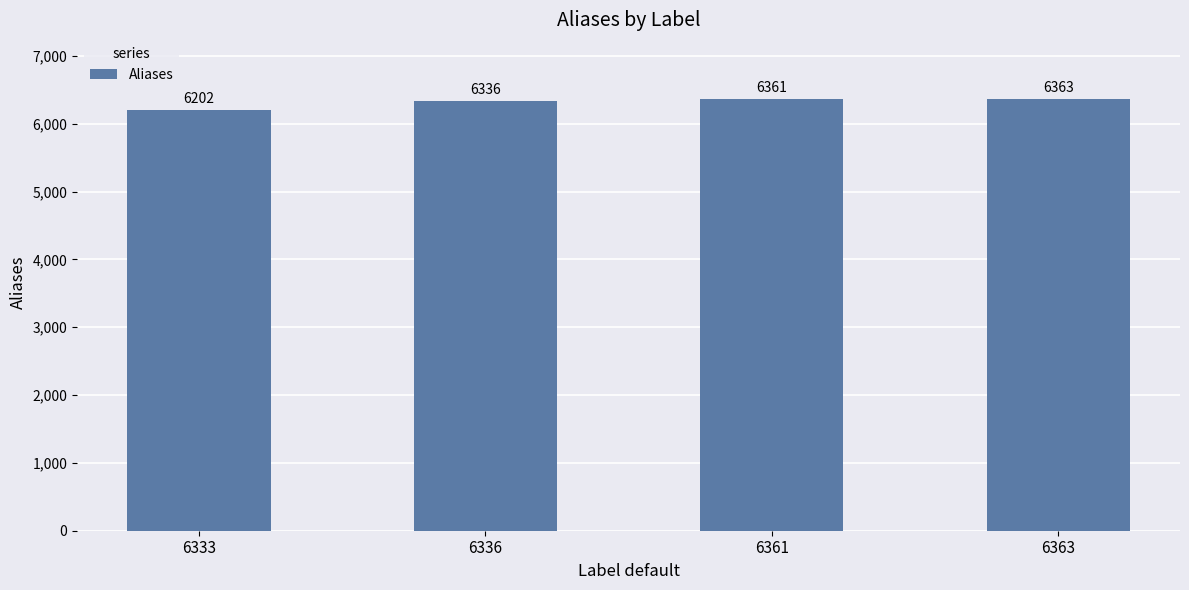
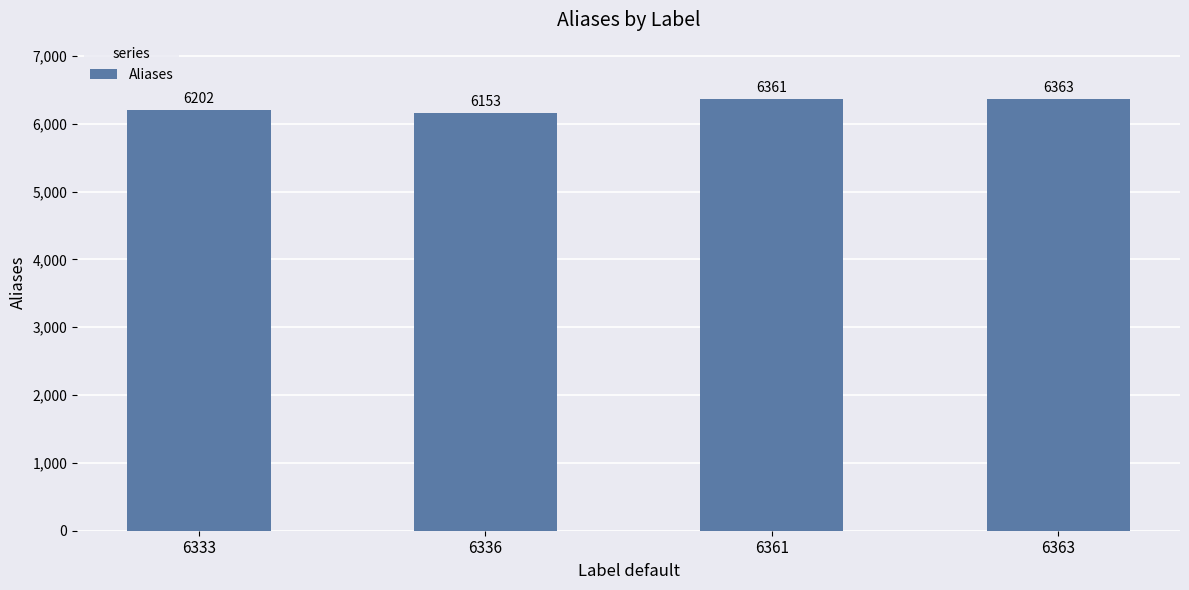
6336: 6336 -> 6153
